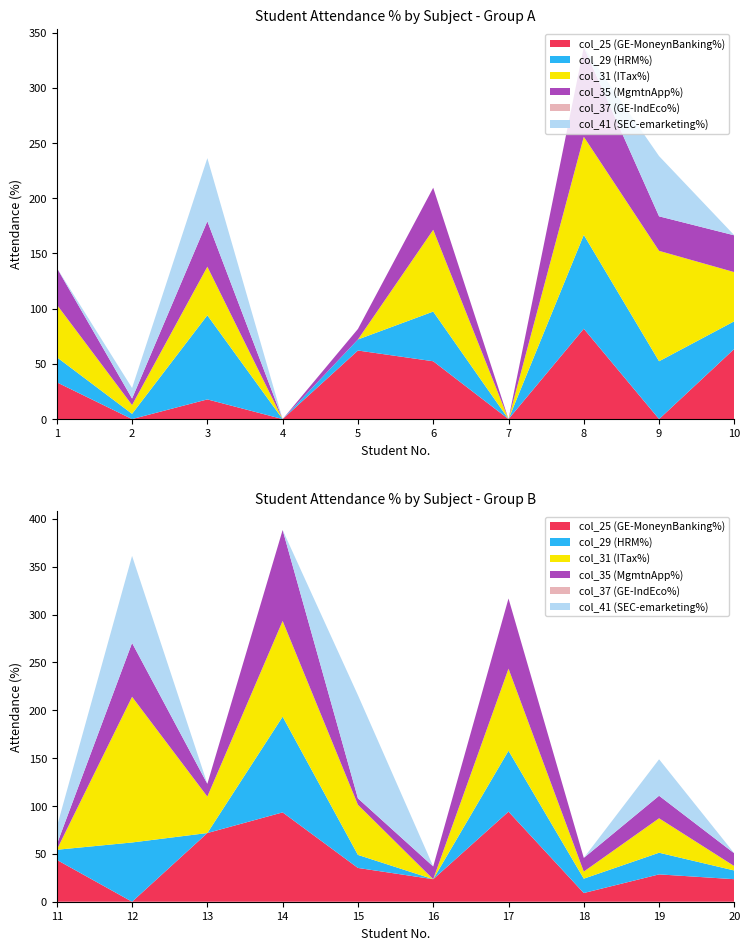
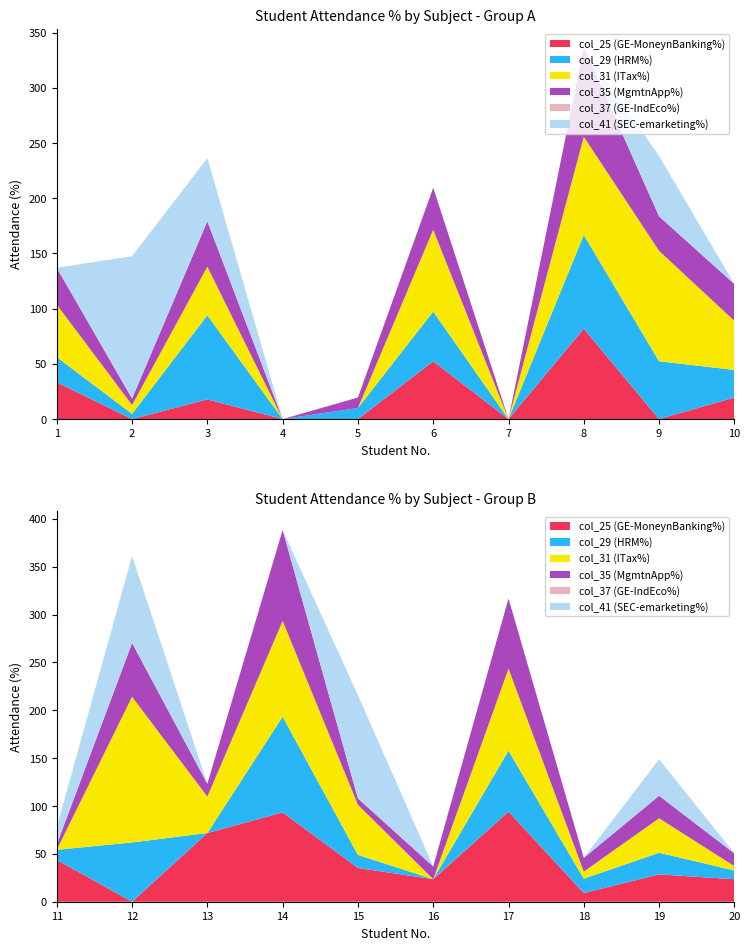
Student Attendance % by Subject - Group A, col_41 (SEC-emarketing%), 2: 10 -> 129
Student Attendance % by Subject - Group A, col_25 (GE-MoneynBanking%), 5: 62 -> 0
Student Attendance % by Subject - Group A, col_25 (GE-MoneynBanking%), 10: 64 -> 20
